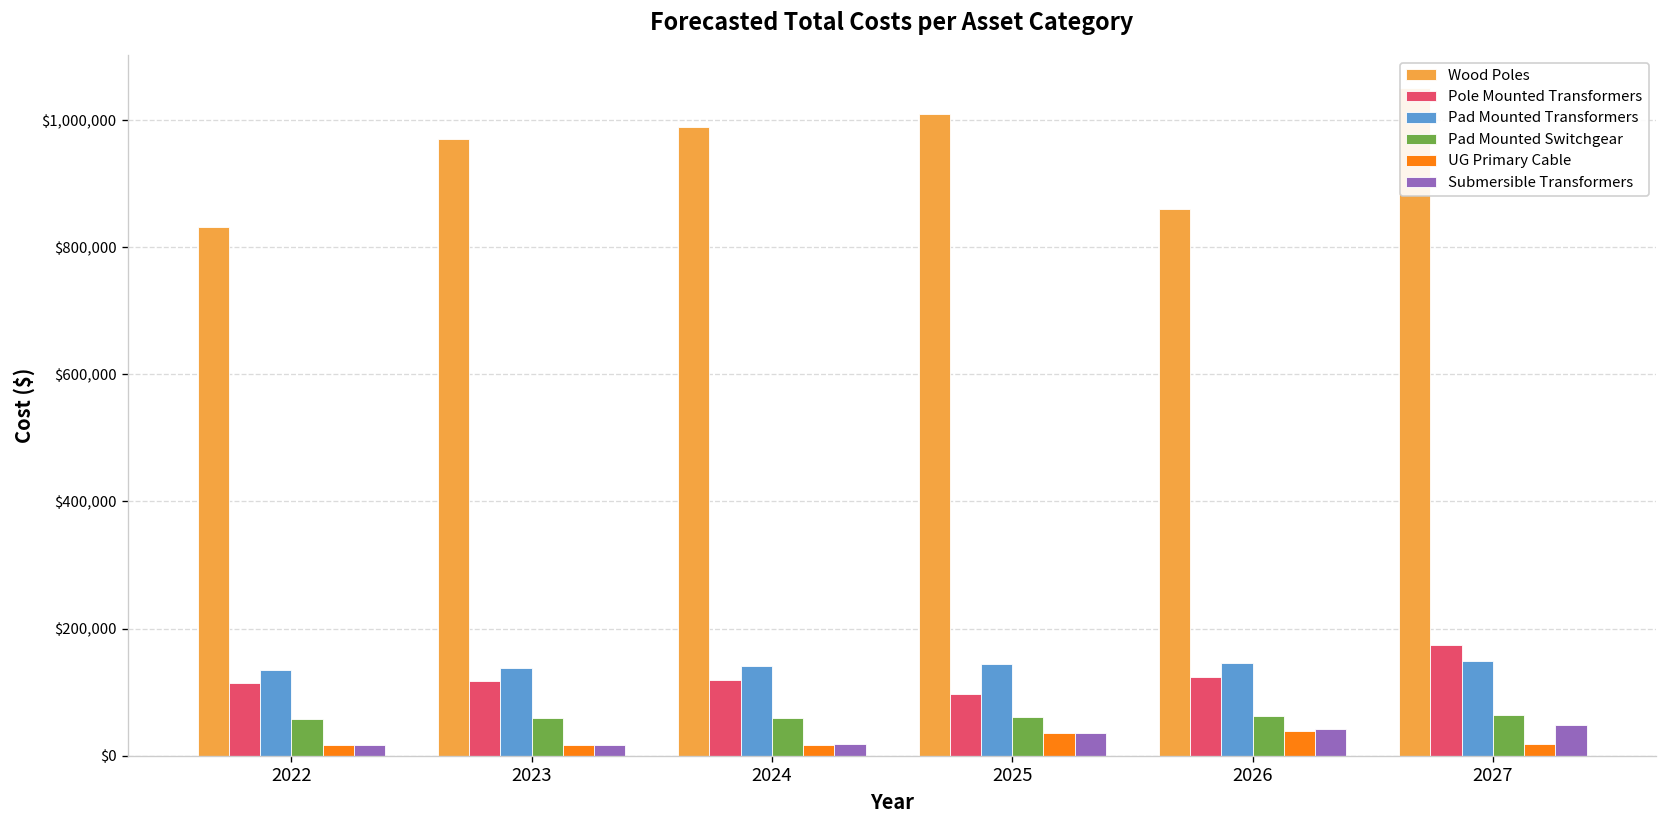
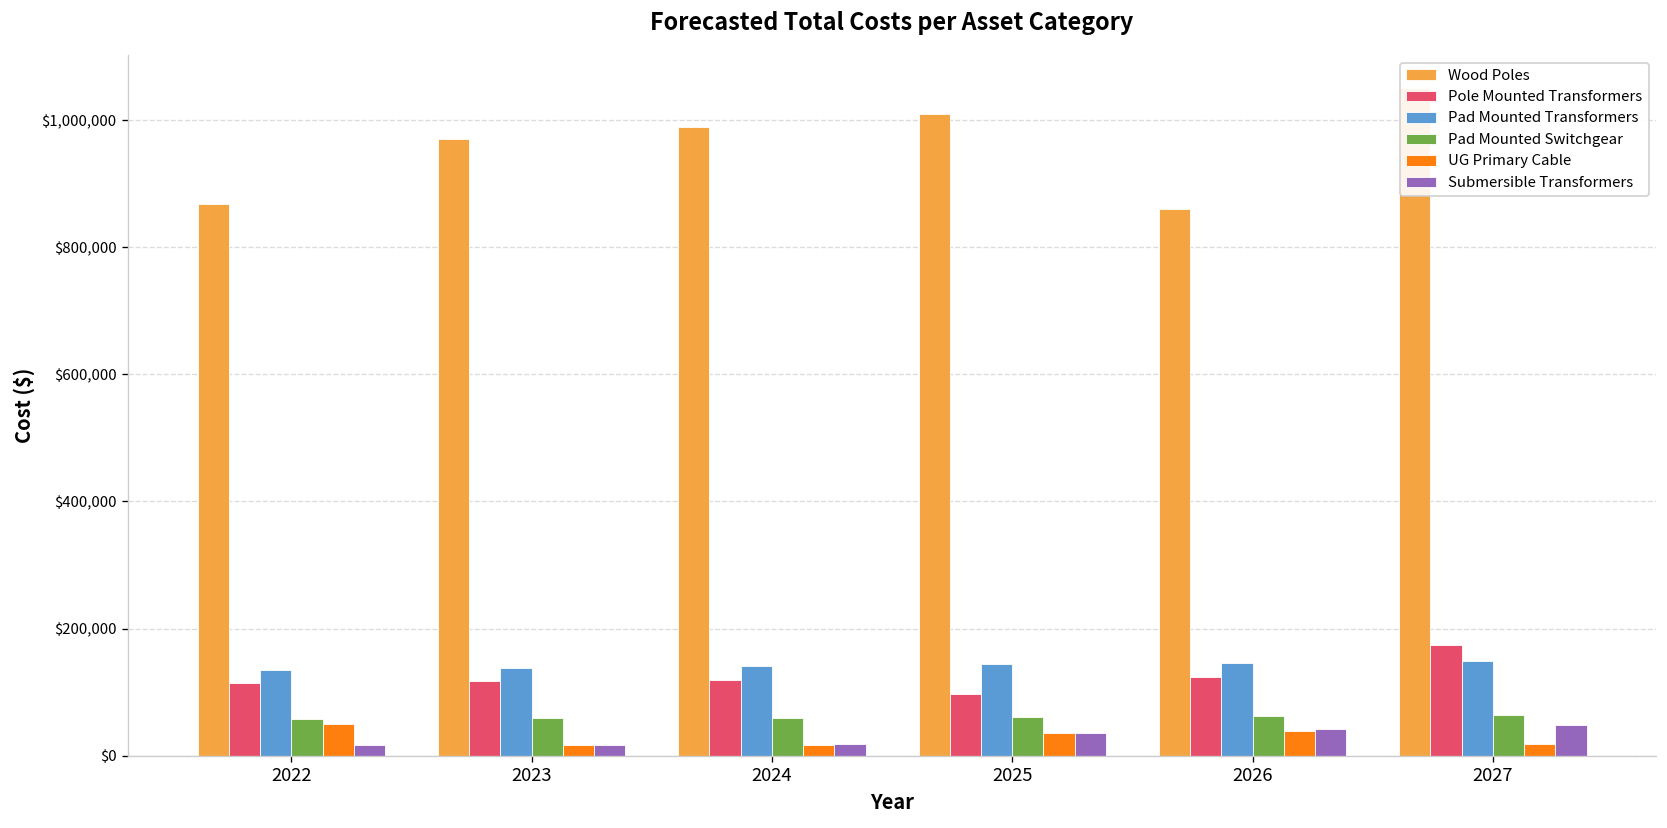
Wood Poles, 2022: $830,000 -> $870,000
UG Primary Cable, 2022: $20,000 -> $50,000
